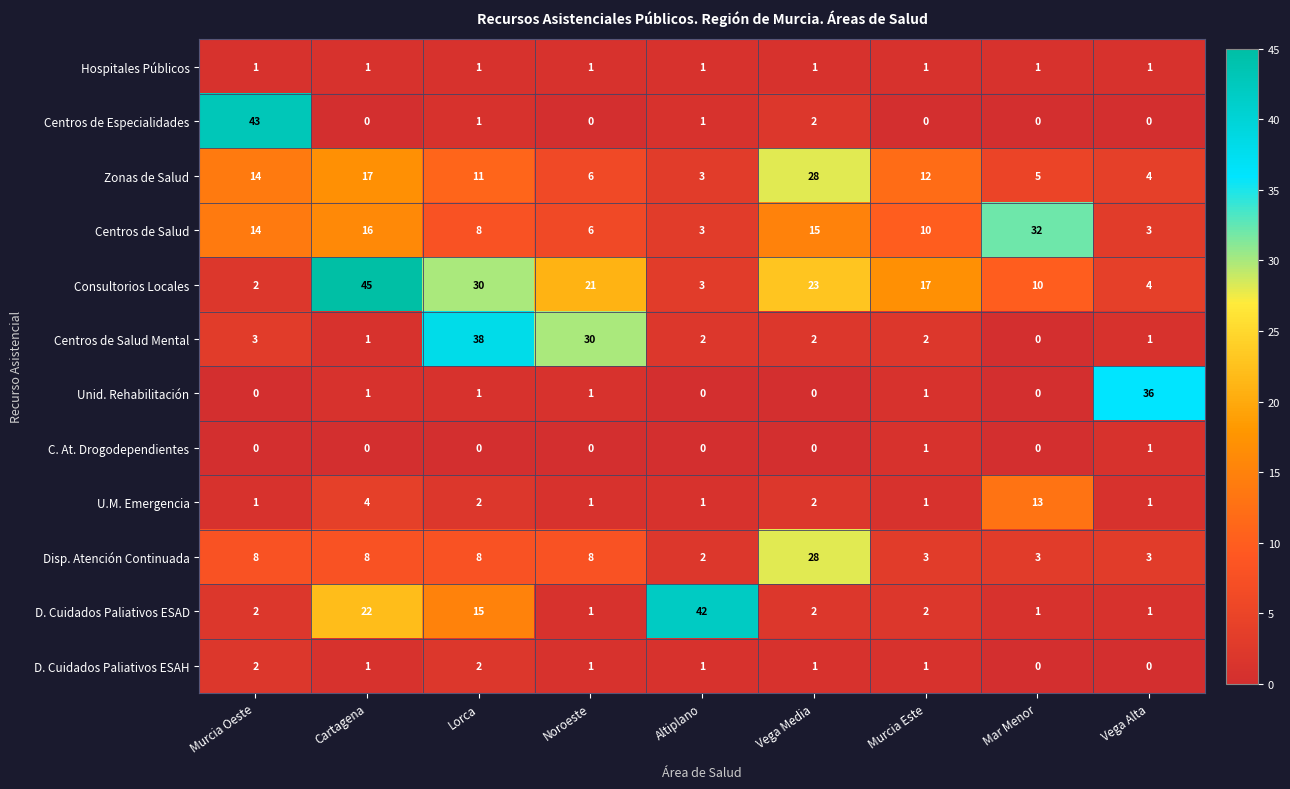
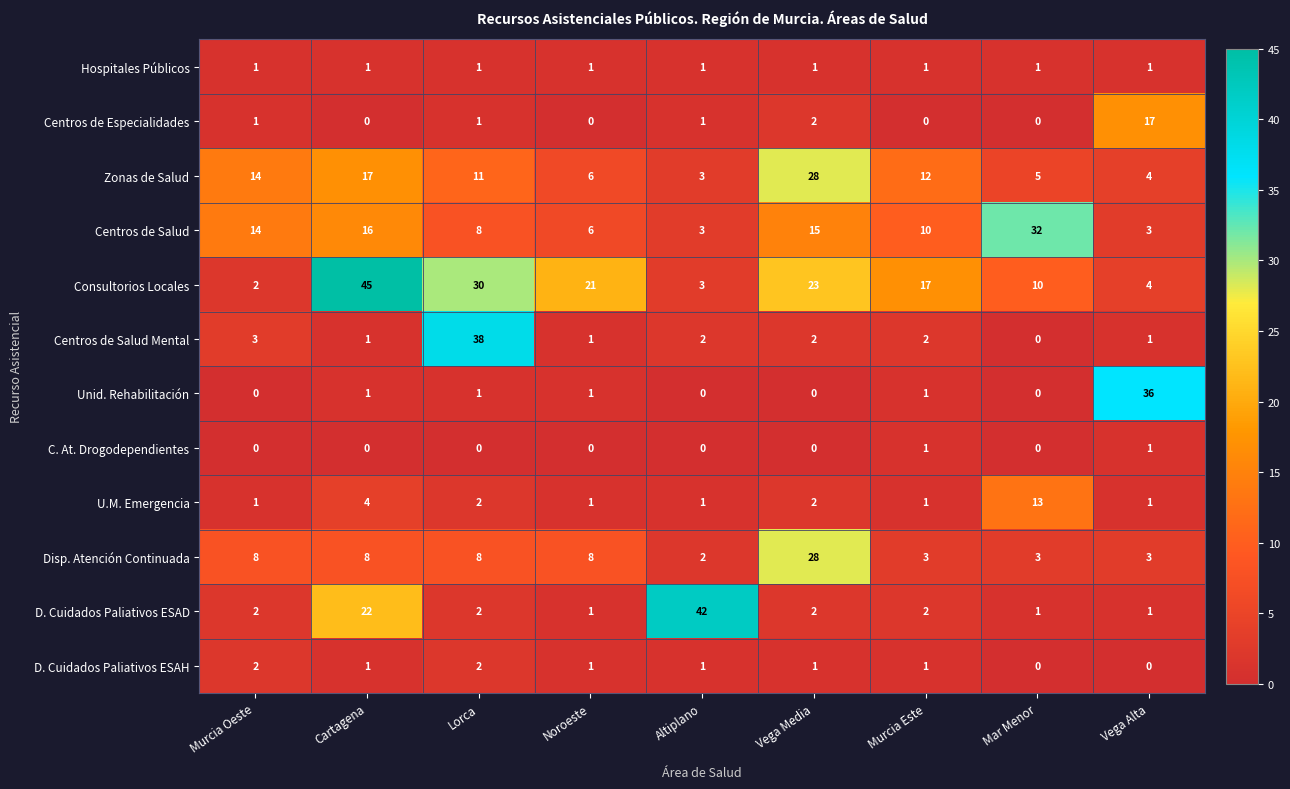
Centros de Especialidades, Murcia Oeste: 43 -> 1
Centros de Especialidades, Vega Alta: 0 -> 17
Centros de Salud Mental, Noroeste: 30 -> 1
D. Cuidados Paliativos ESAD, Lorca: 15 -> 2
